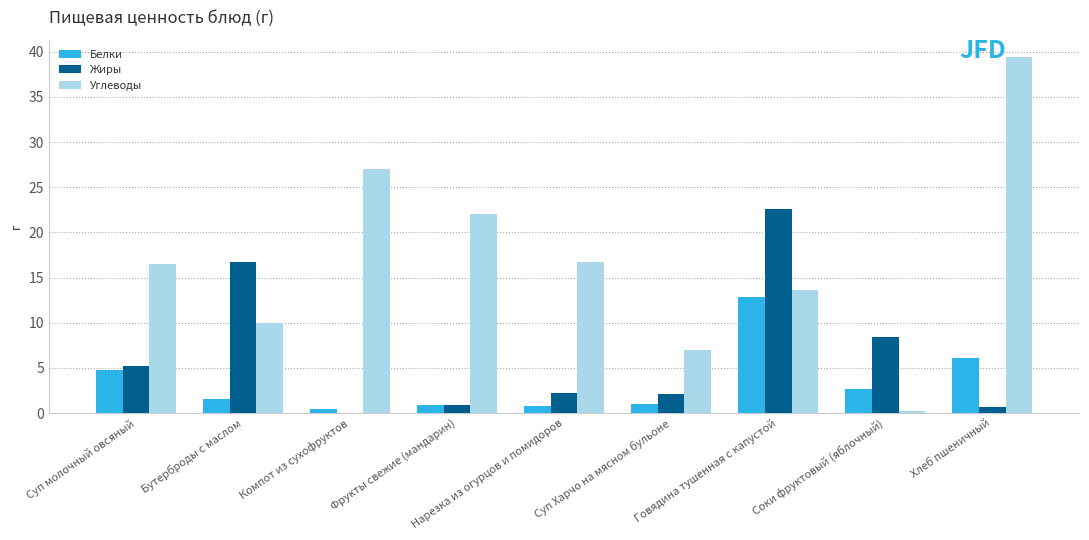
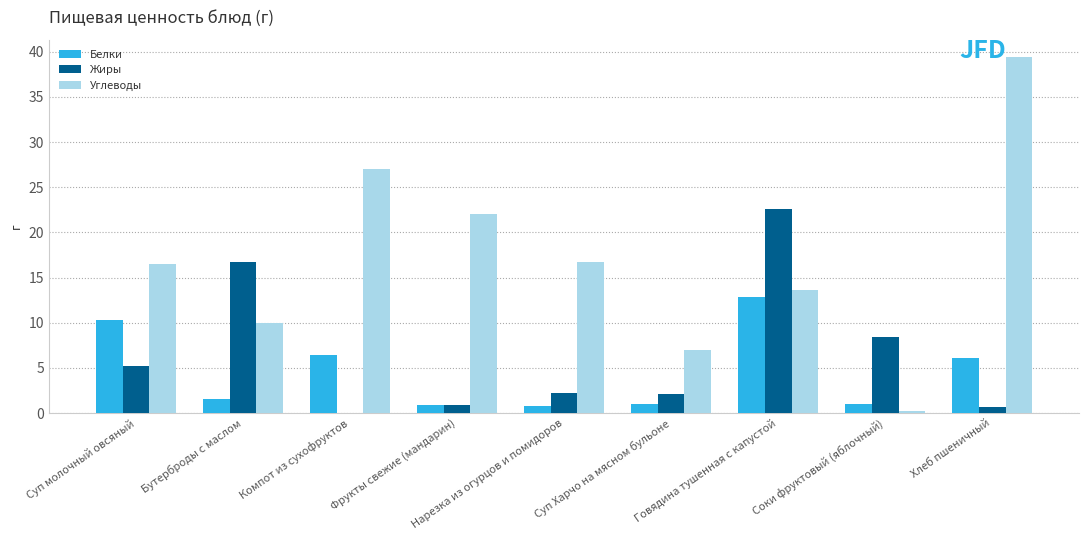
Белки, Суп молочный овсяный: 5 -> 10
Белки, Компот из сухофруктов: 1 -> 6
Белки, Соки фруктовый (яблочный): 3 -> 1
